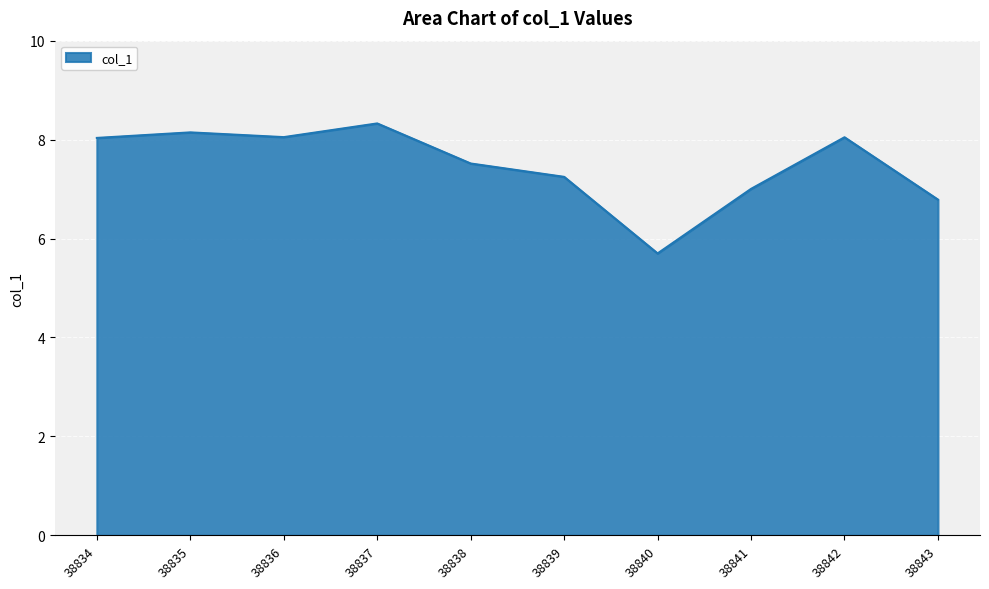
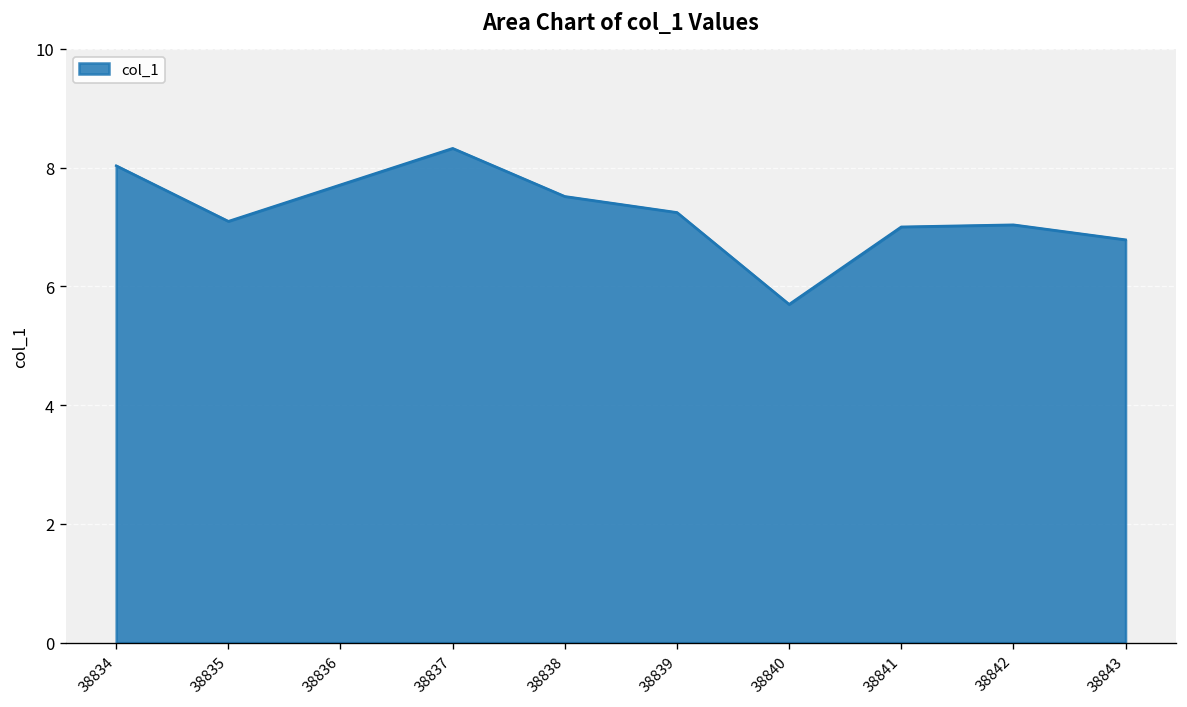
38835: 8.1 -> 7.1
38836: 8.1 -> 7.7
38842: 8.0 -> 7.0
